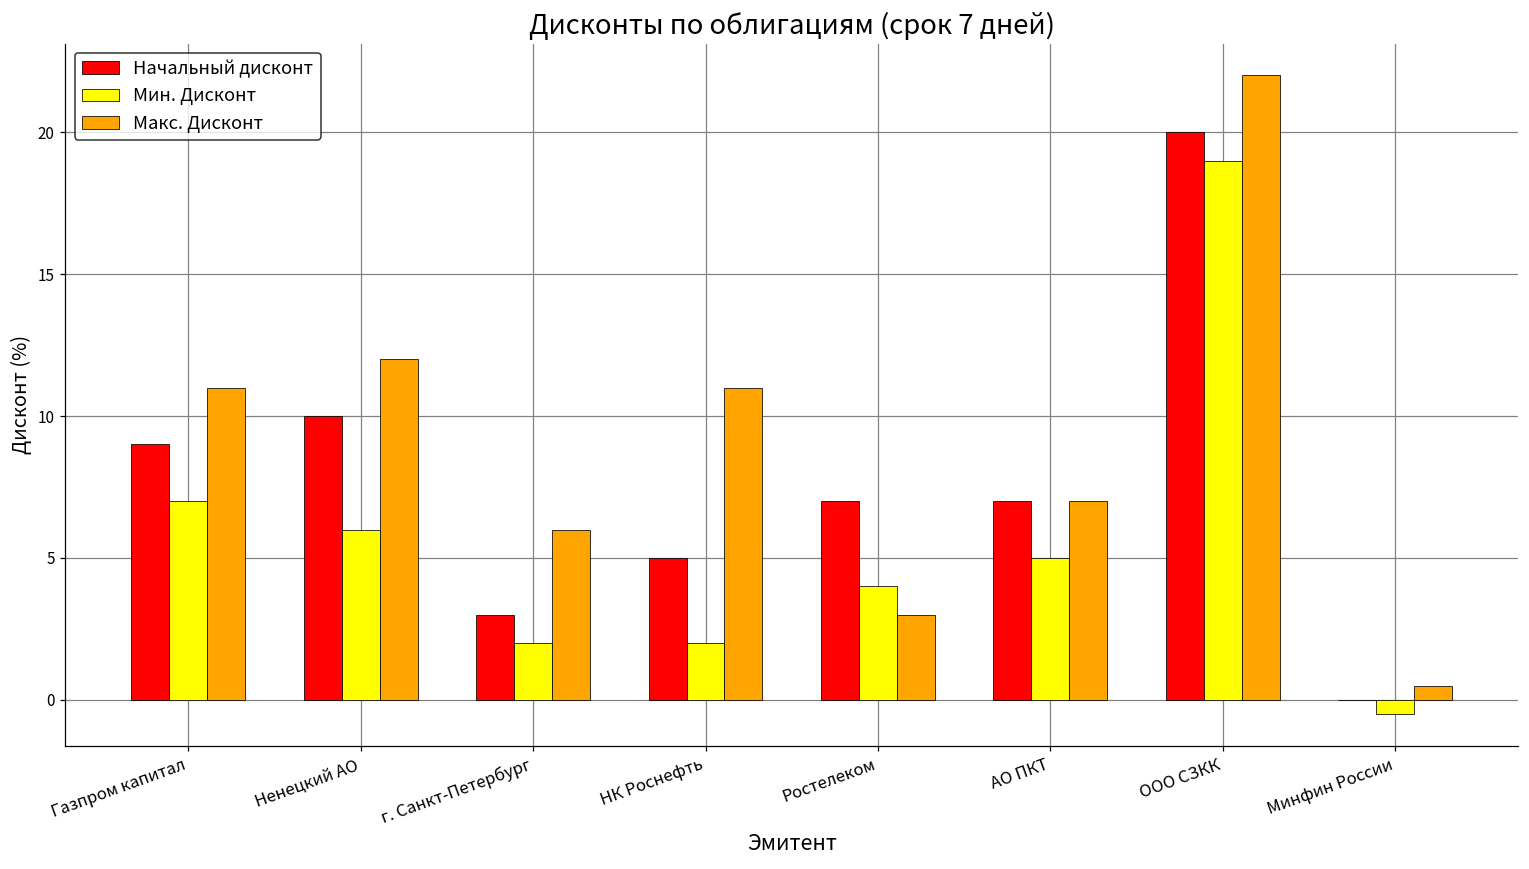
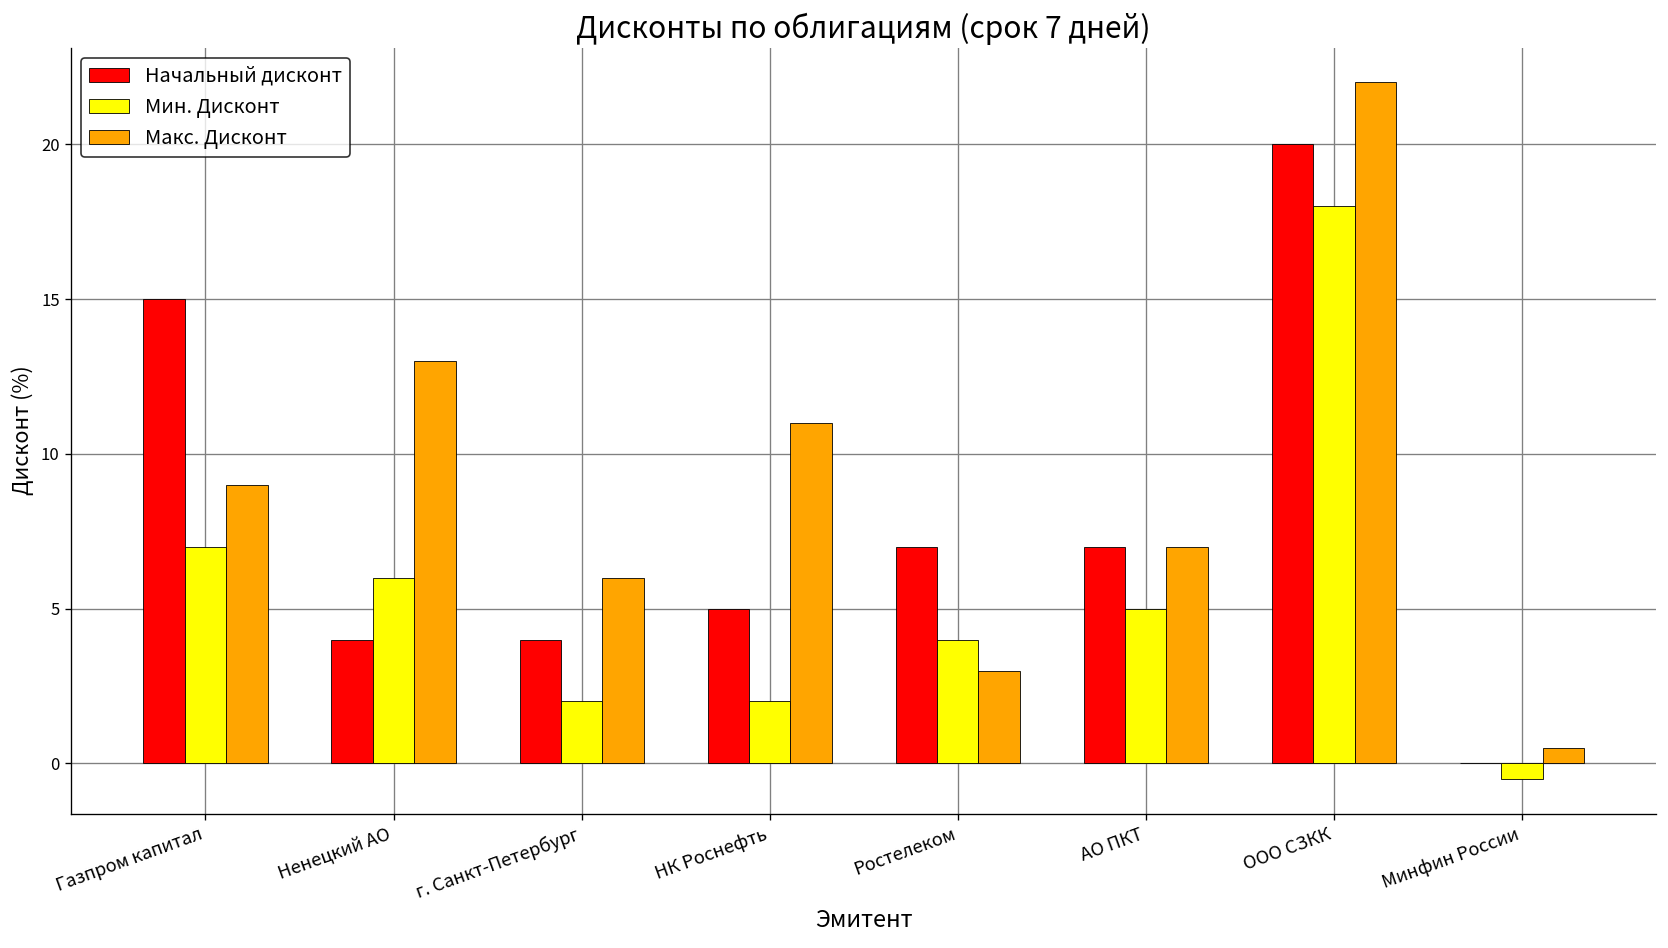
Начальный дисконт, Газпром капитал: 9 -> 15
Макс. Дисконт, Газпром капитал: 11 -> 9
Начальный дисконт, Ненецкий АО: 10 -> 4
Макс. Дисконт, Ненецкий АО: 12 -> 13
Начальный дисконт, г. Санкт-Петербург: 3 -> 4
Мин. Дисконт, ООО СЗКК: 19 -> 18
